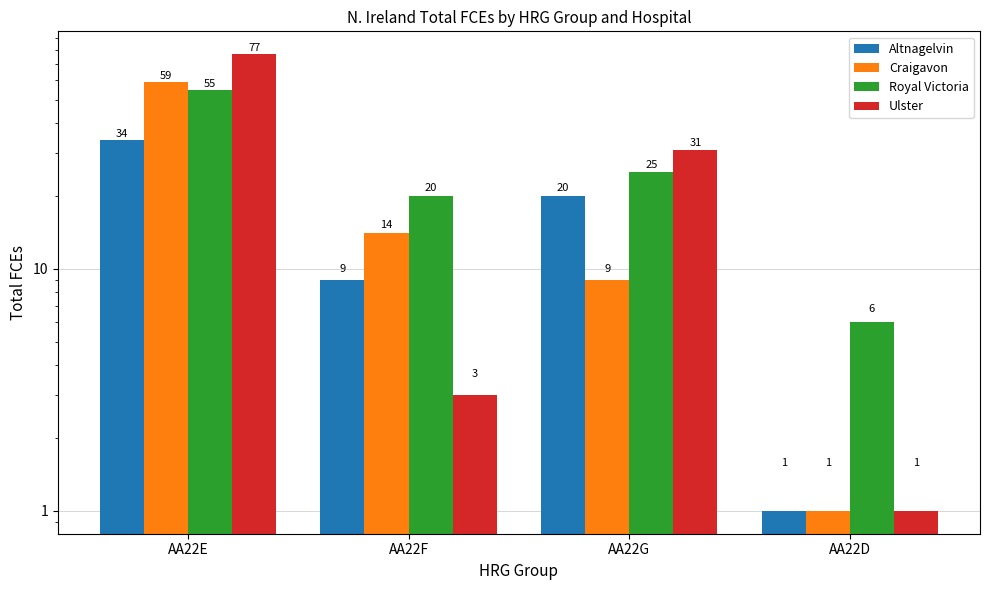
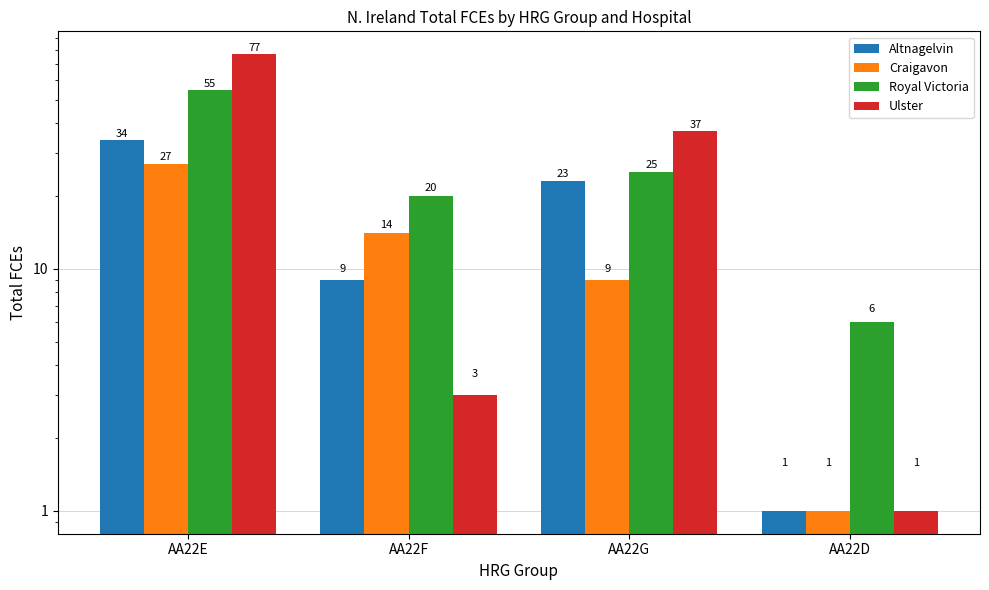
Craigavon, AA22E: 59 -> 27
Altnagelvin, AA22G: 20 -> 23
Ulster, AA22G: 31 -> 37
